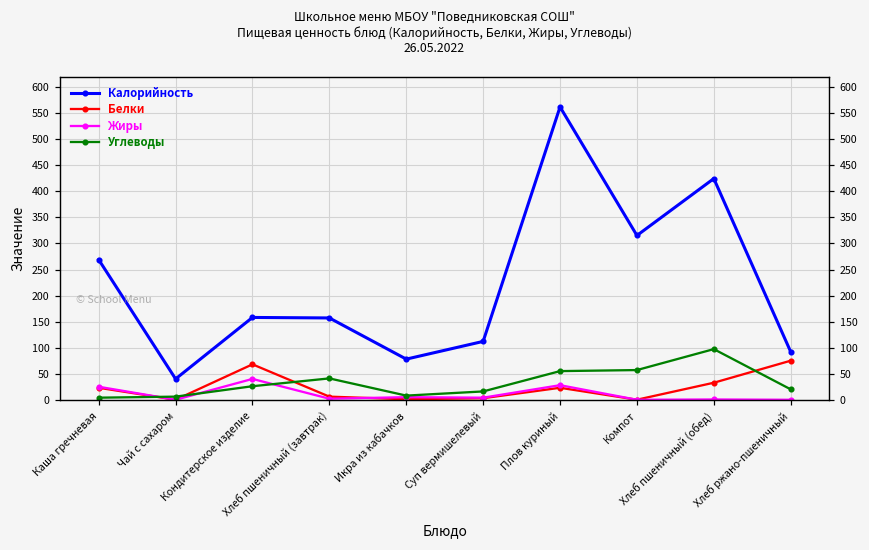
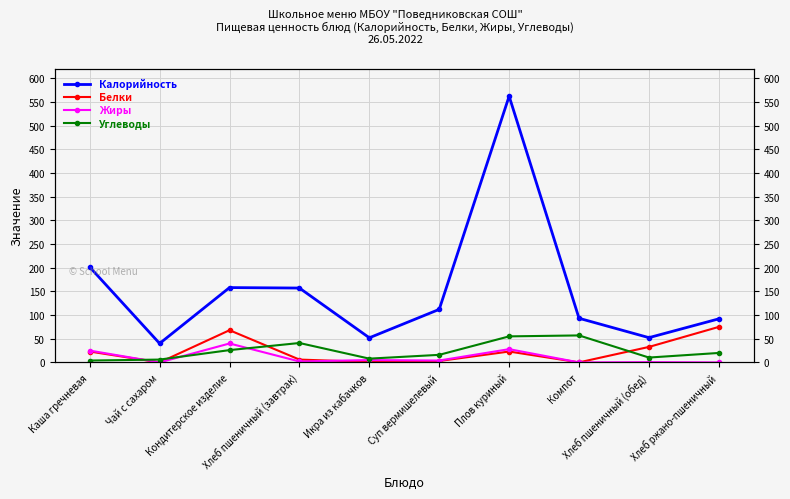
Калорийность, Каша гречневая: 270 -> 200
Калорийность, Икра из кабачков: 80 -> 50
Калорийность, Компот: 320 -> 90
Калорийность, Хлеб пшеничный (обед): 420 -> 50
Углеводы, Хлеб пшеничный (обед): 100 -> 10
